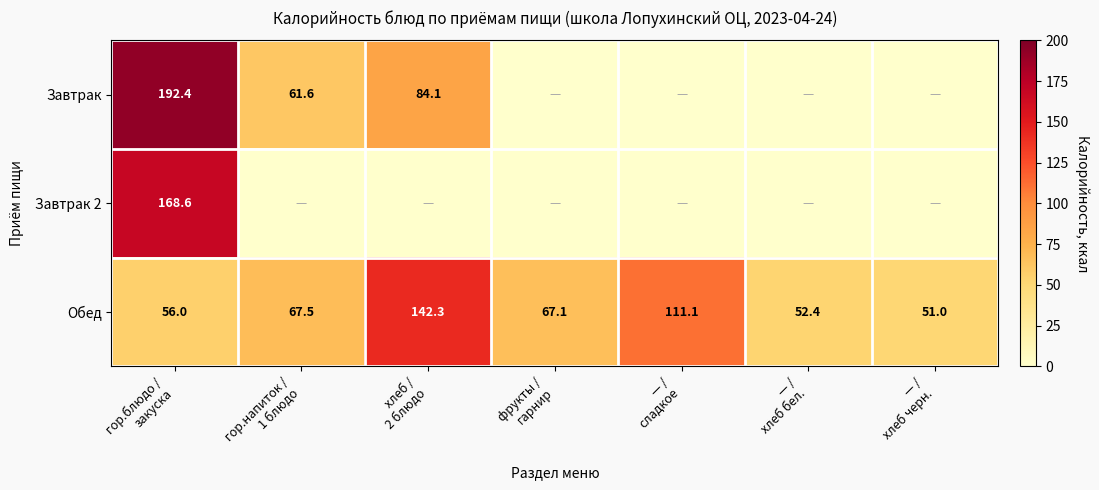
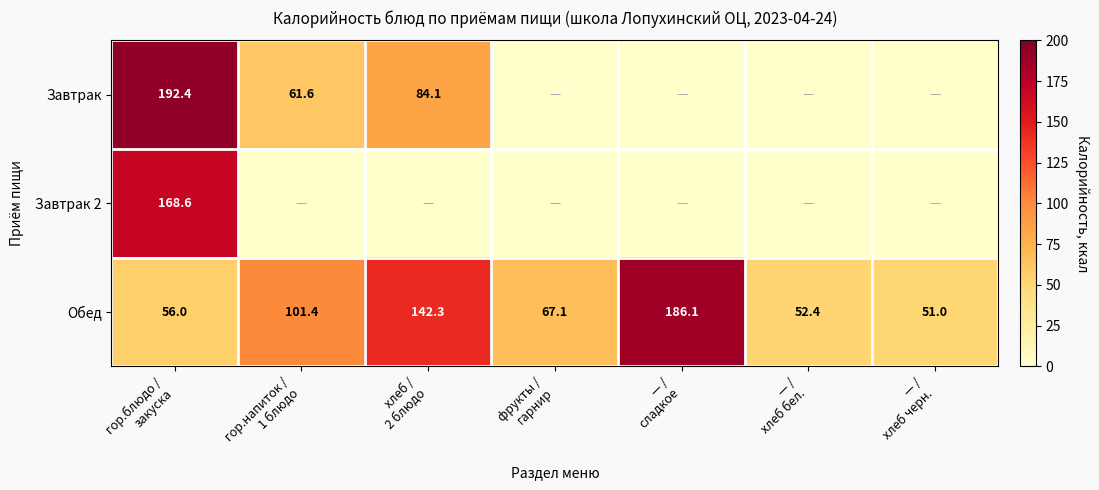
Обед, гор.напиток / 1 блюдо: 67.5 -> 101.4
Обед, — / сладкое: 111.1 -> 186.1
